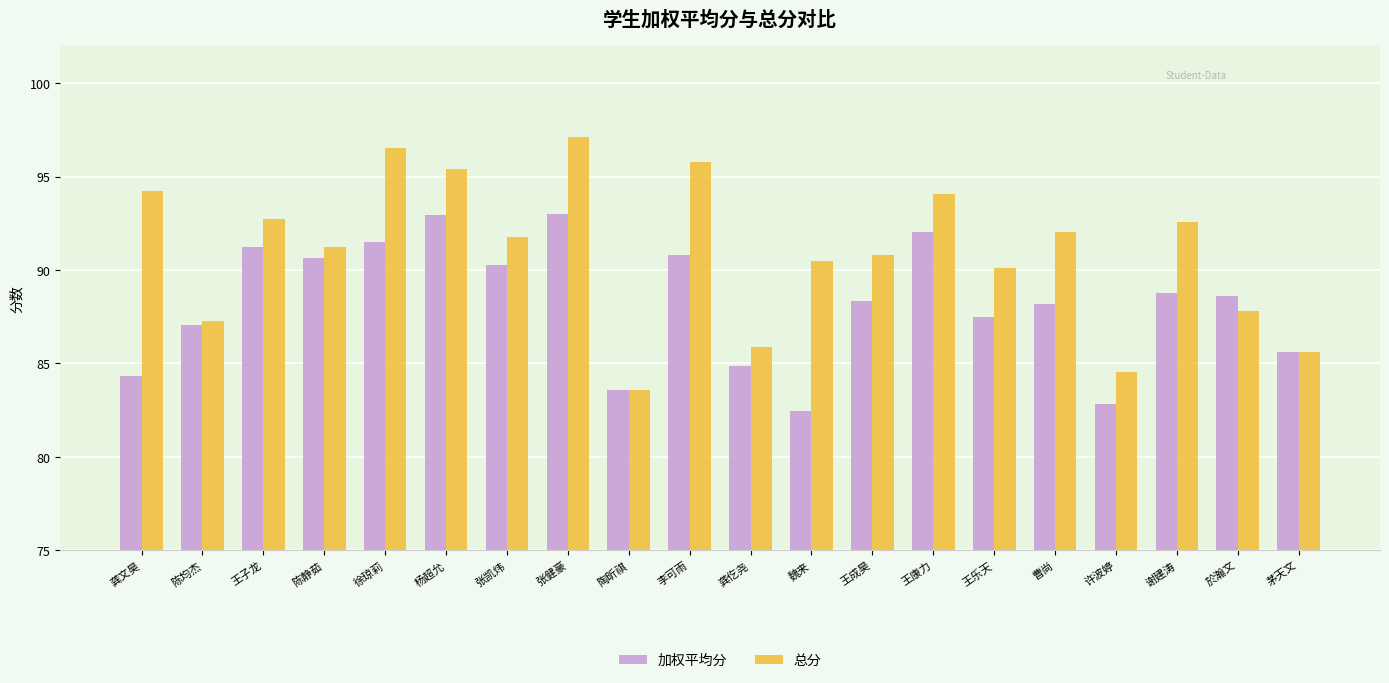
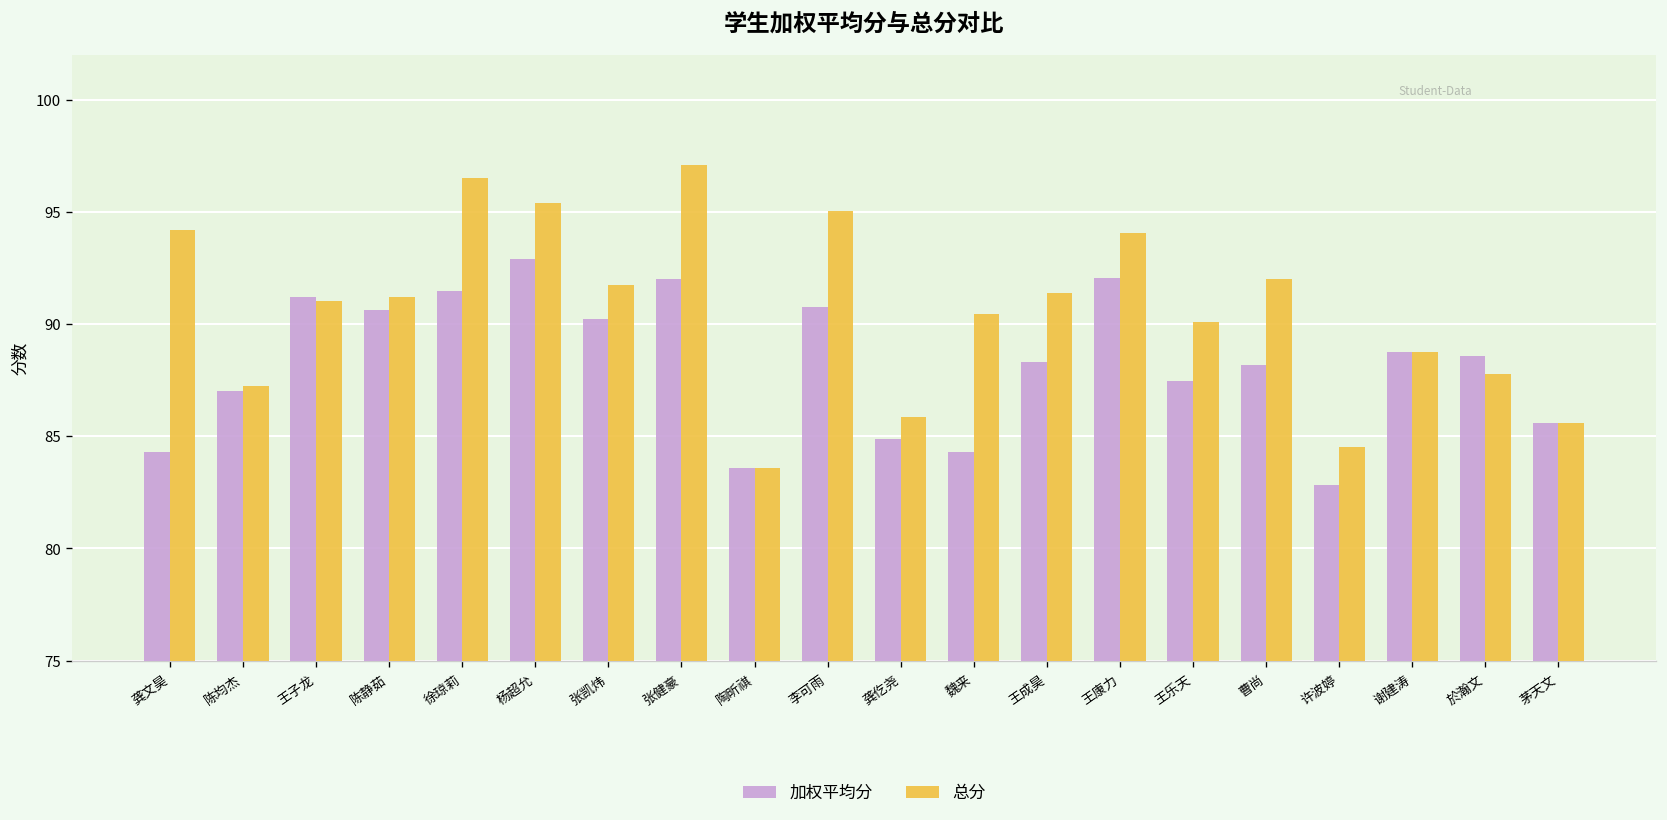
总分, 王子龙: 92.7 -> 91.0
加权平均分, 张健豪: 93.0 -> 92.0
总分, 李可雨: 95.8 -> 95.1
加权平均分, 魏来: 82.5 -> 84.3
总分, 王成昊: 90.8 -> 91.4
总分, 谢建涛: 92.6 -> 88.8
